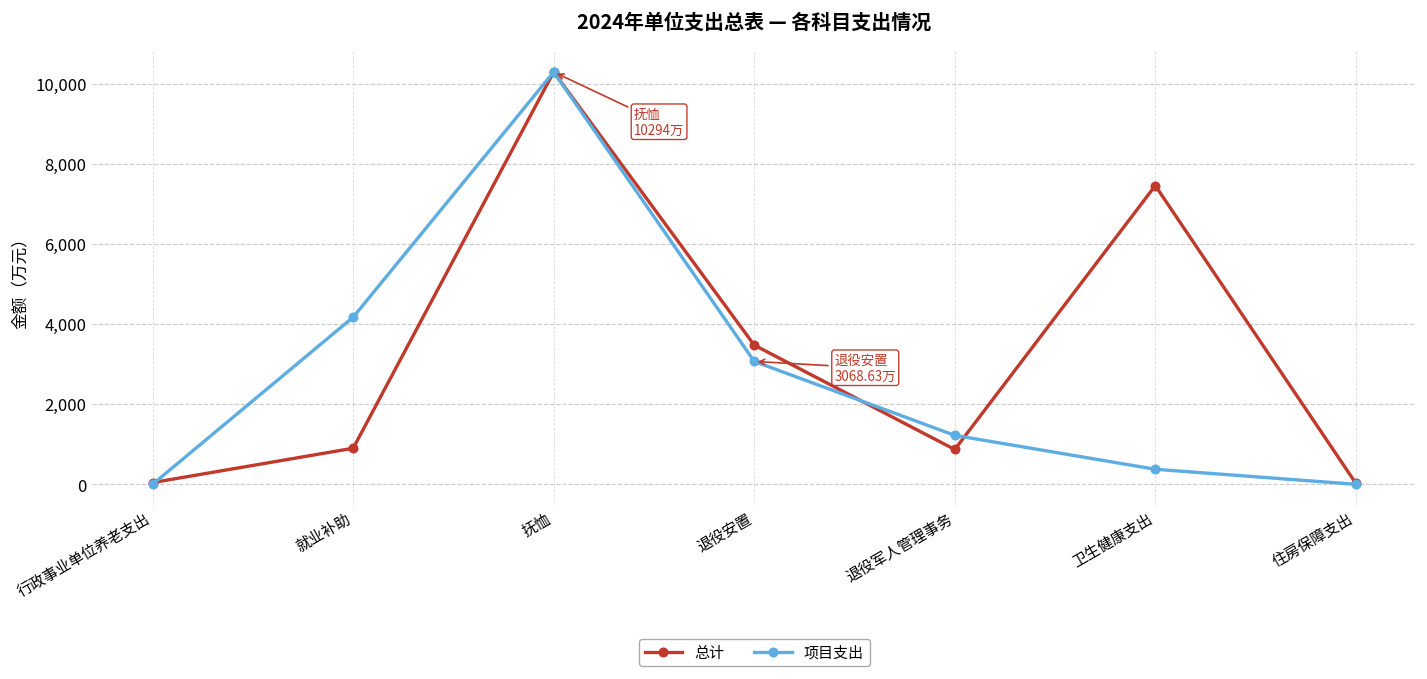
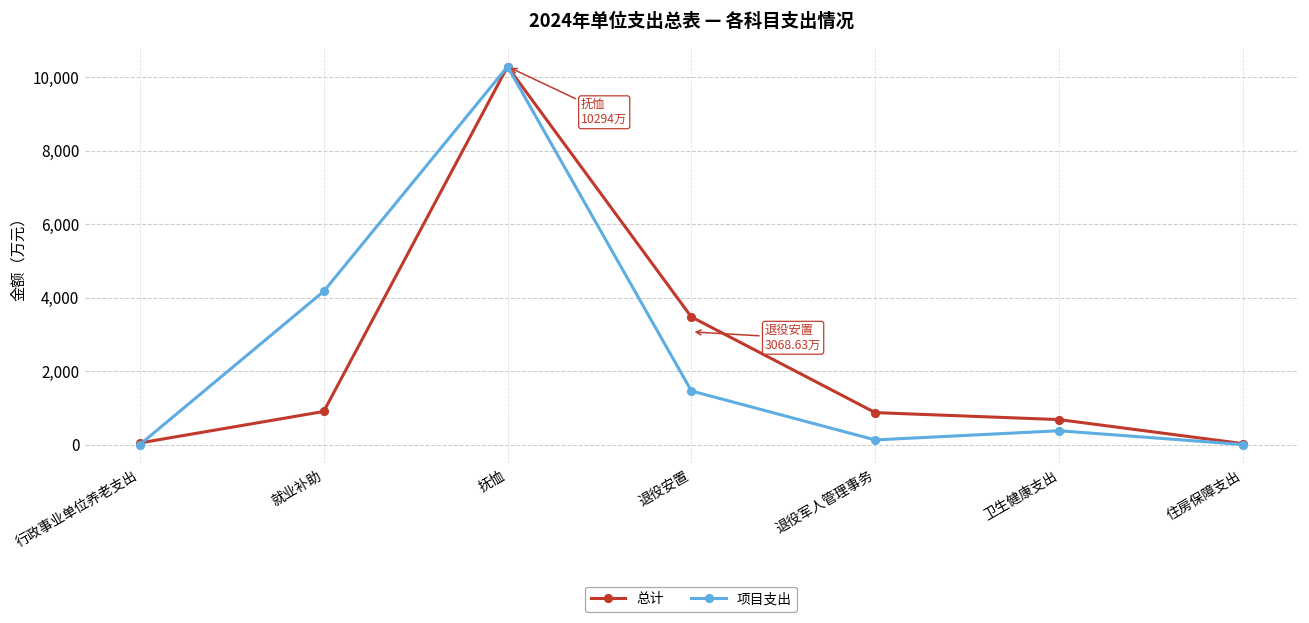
项目支出, 退役安置: 3,100 -> 1,500
项目支出, 退役军人管理事务: 1,200 -> 100
总计, 卫生健康支出: 7,500 -> 700
